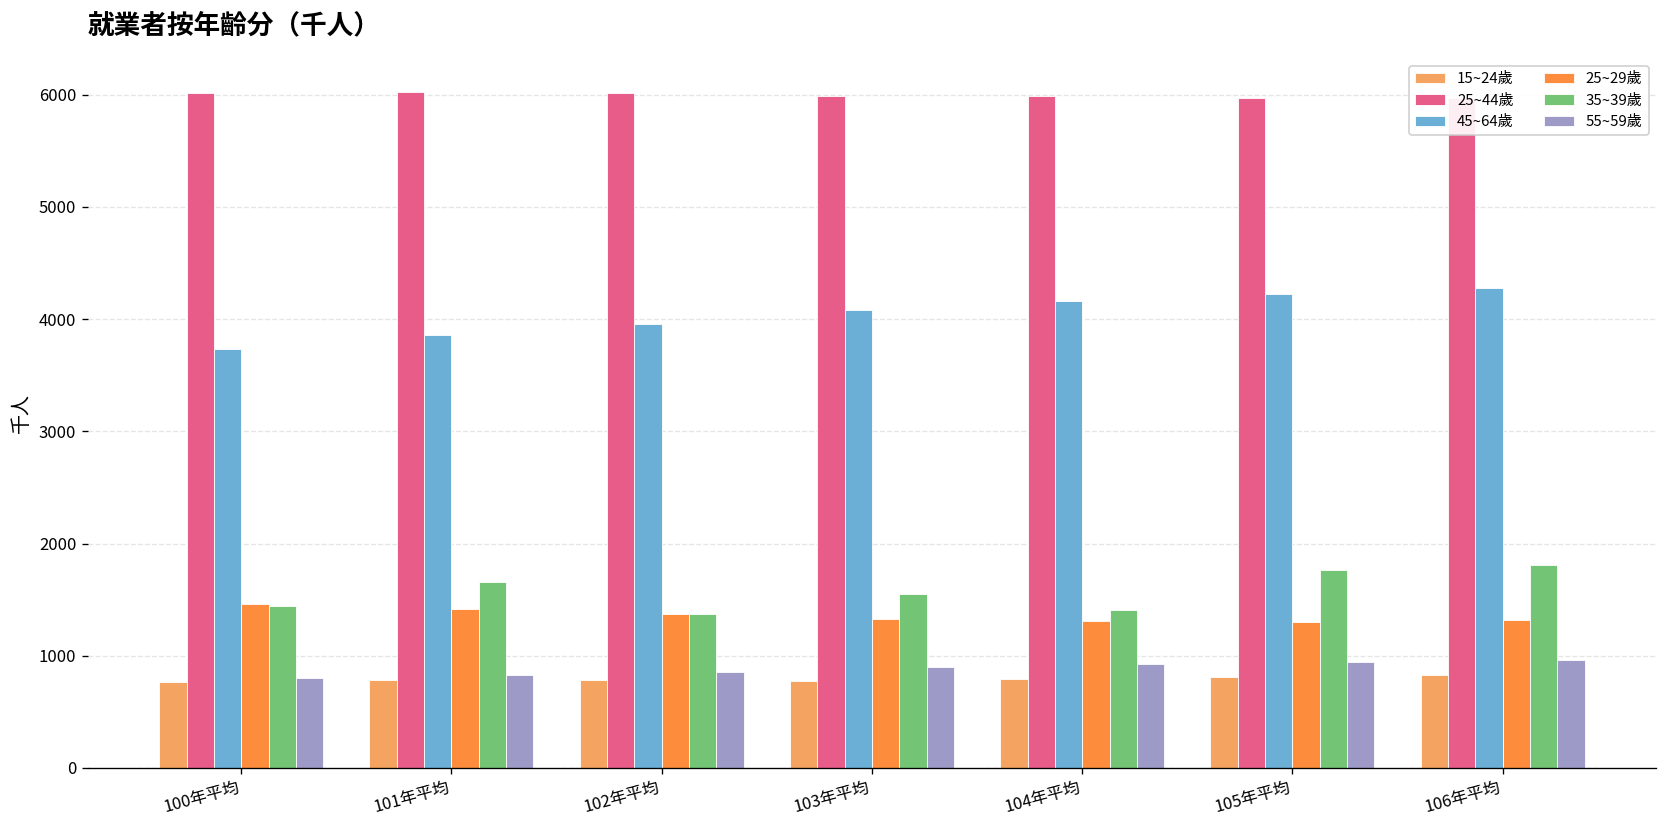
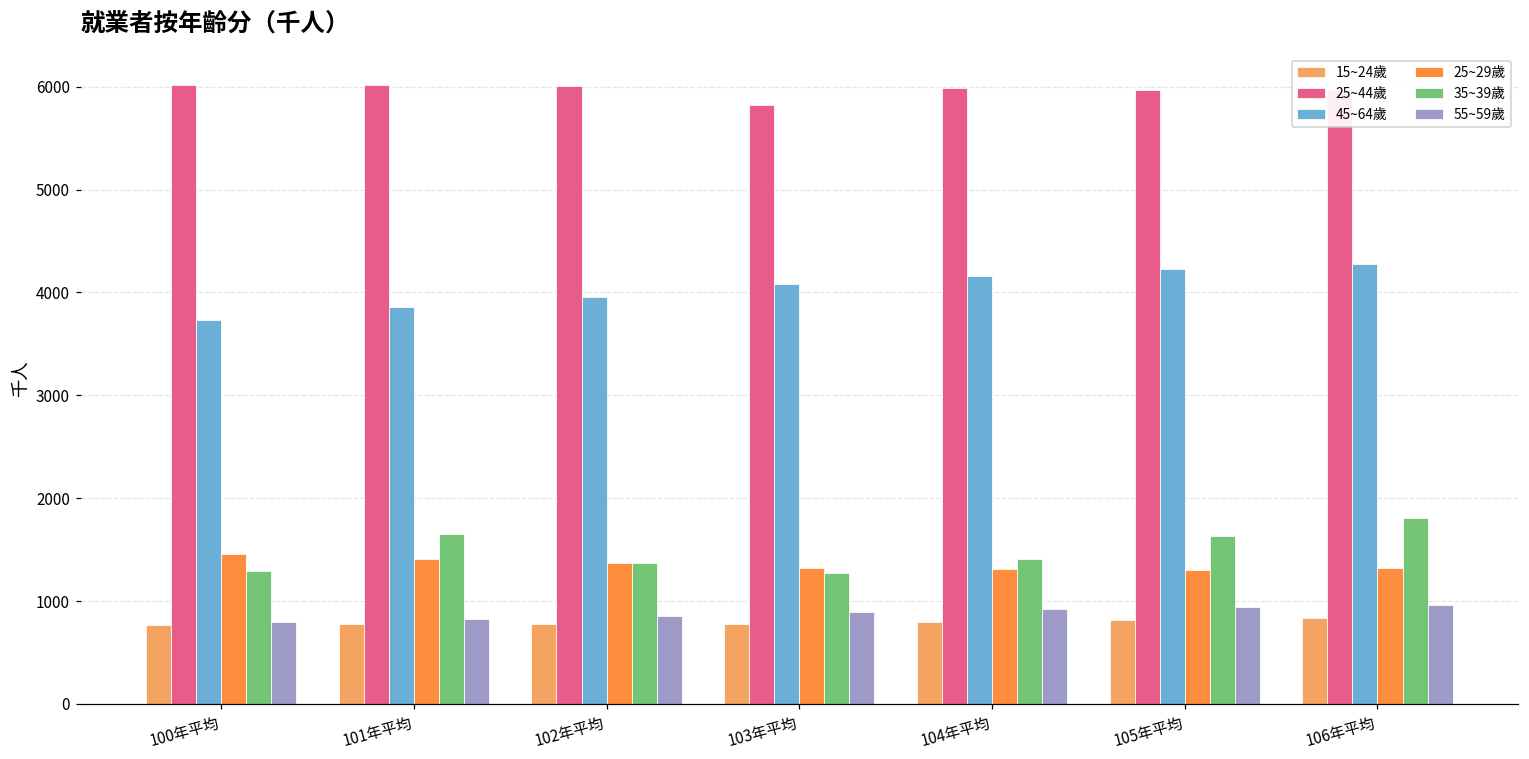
35~39歲, 100年平均: 1400 -> 1300
25~44歲, 103年平均: 6000 -> 5800
35~39歲, 103年平均: 1600 -> 1300
35~39歲, 105年平均: 1800 -> 1600
